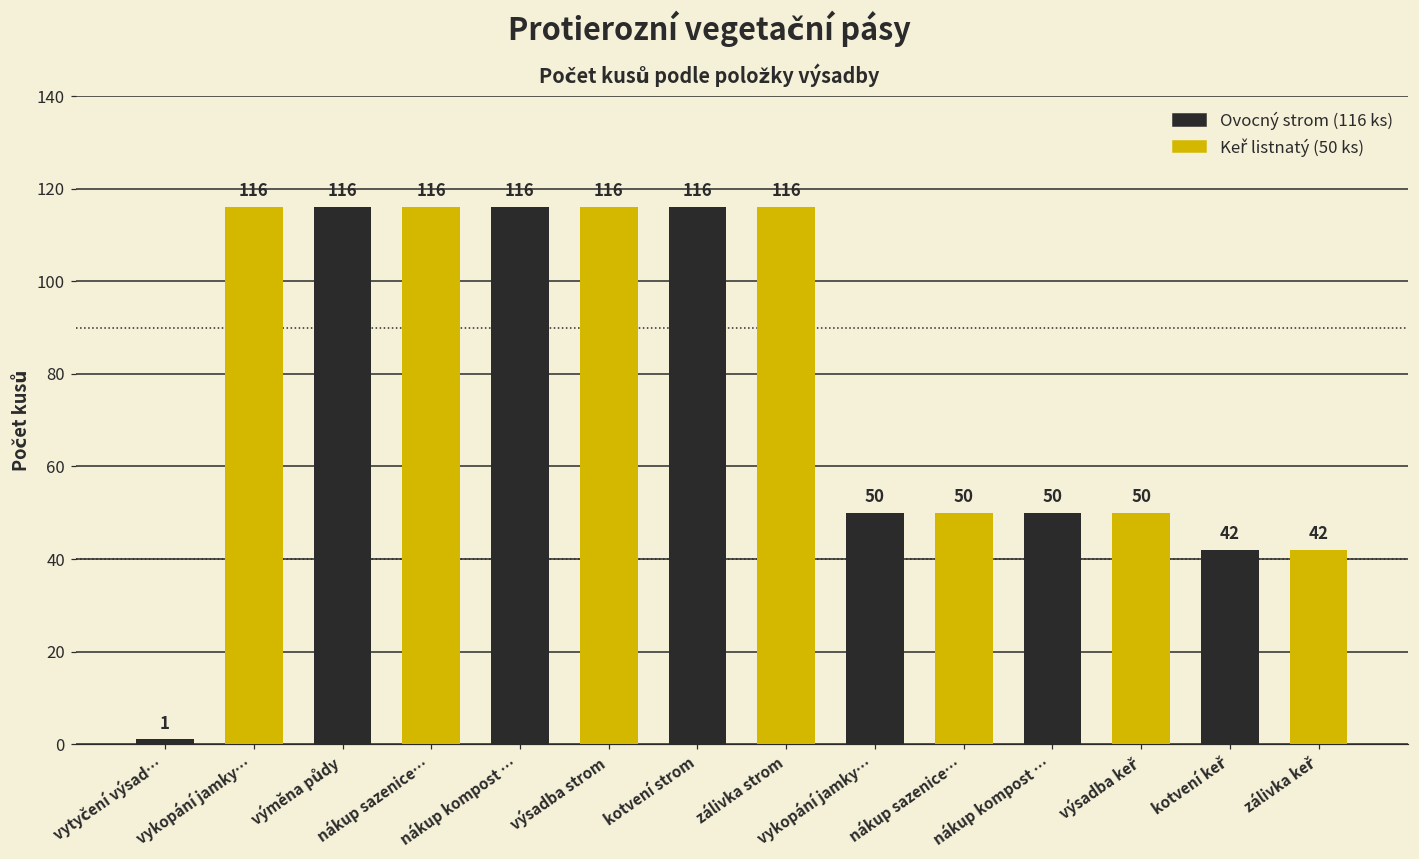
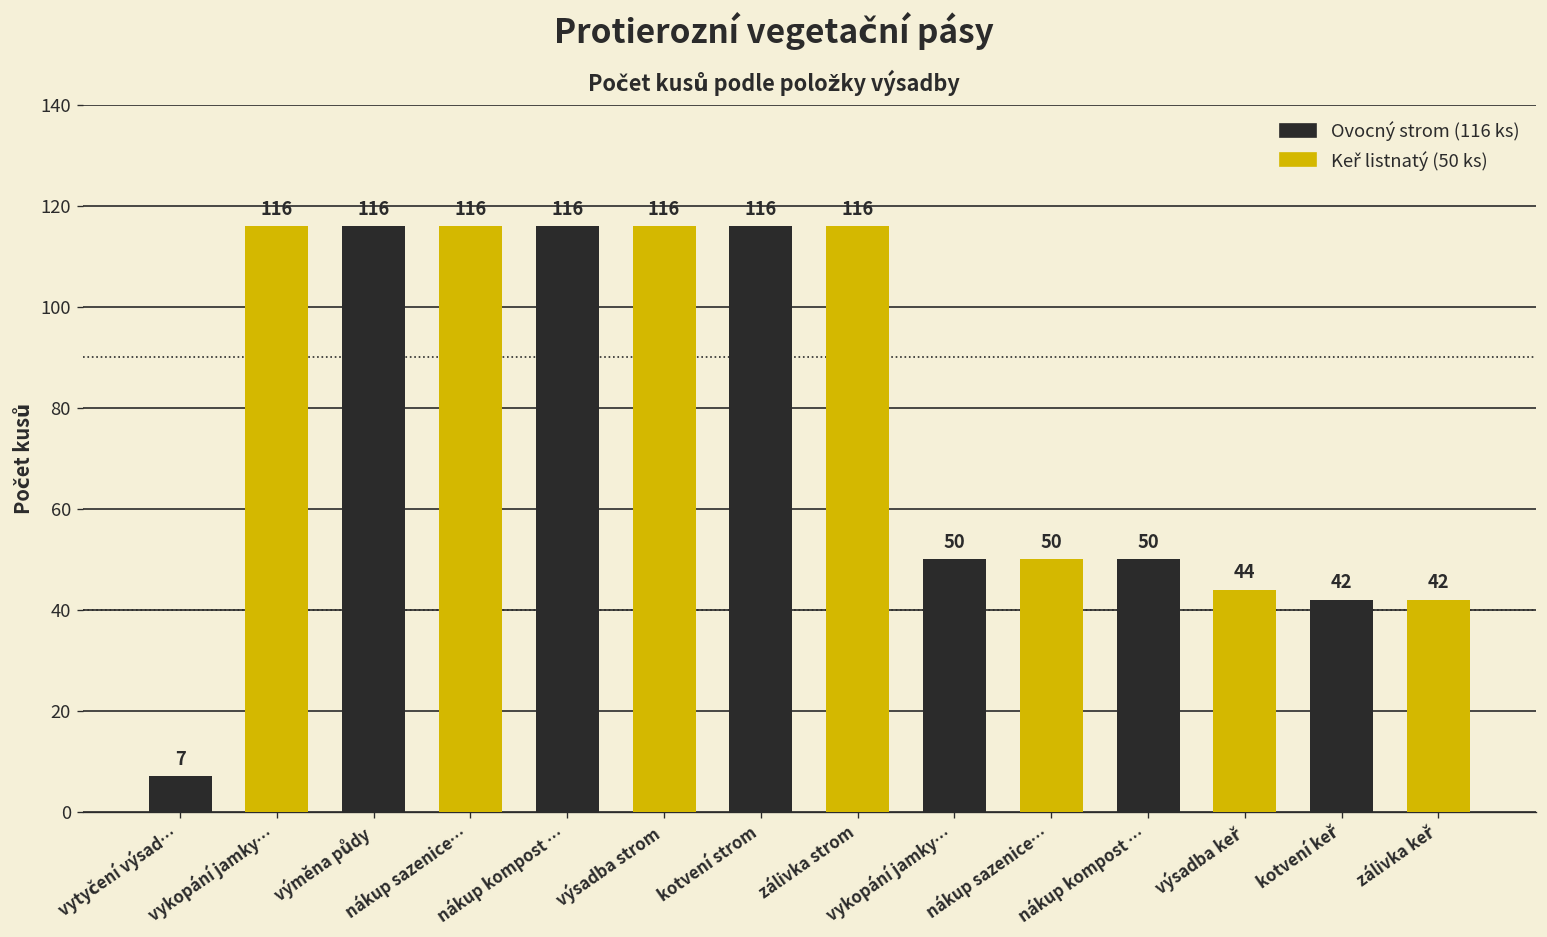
vytyčení výsad…: 1 -> 7
výsadba keř: 50 -> 44
